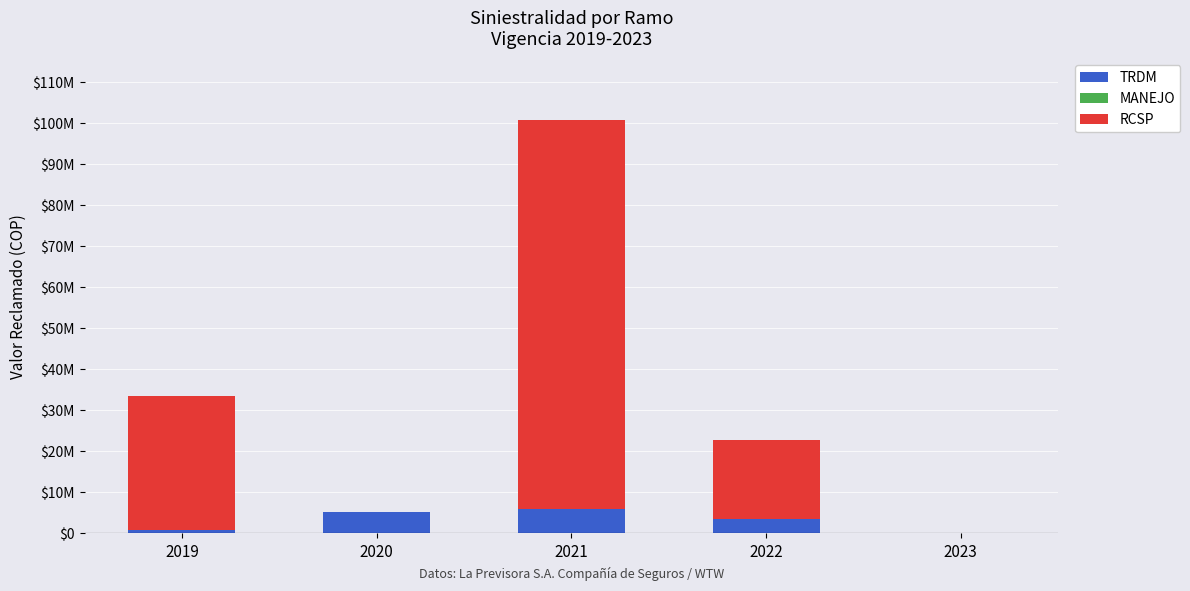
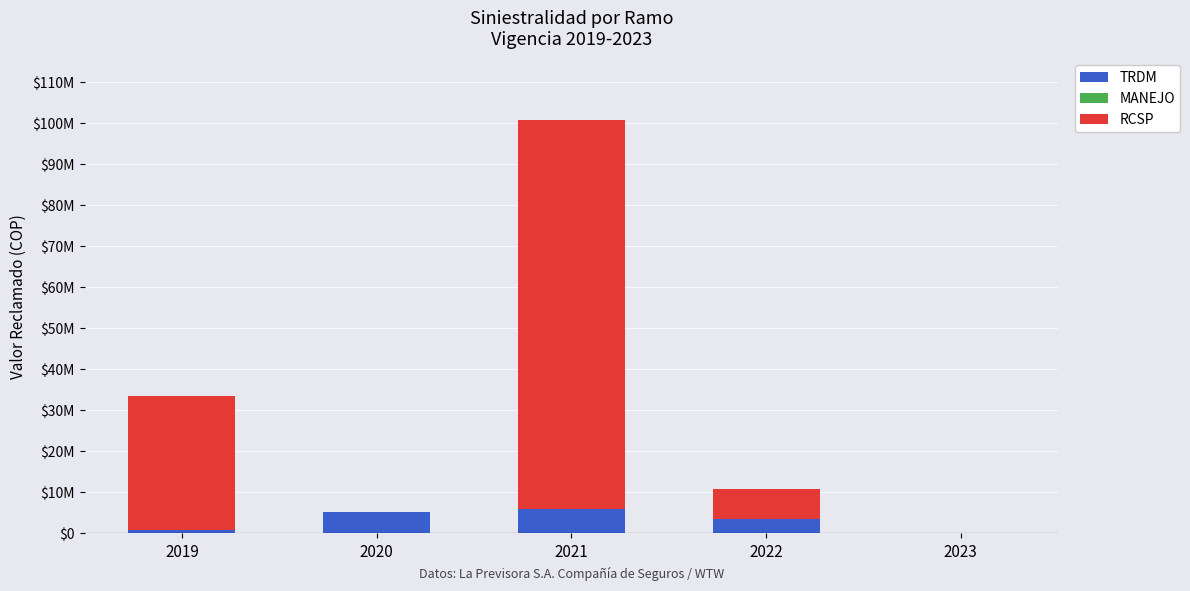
RCSP, 2022: $19000000 -> $7000000
